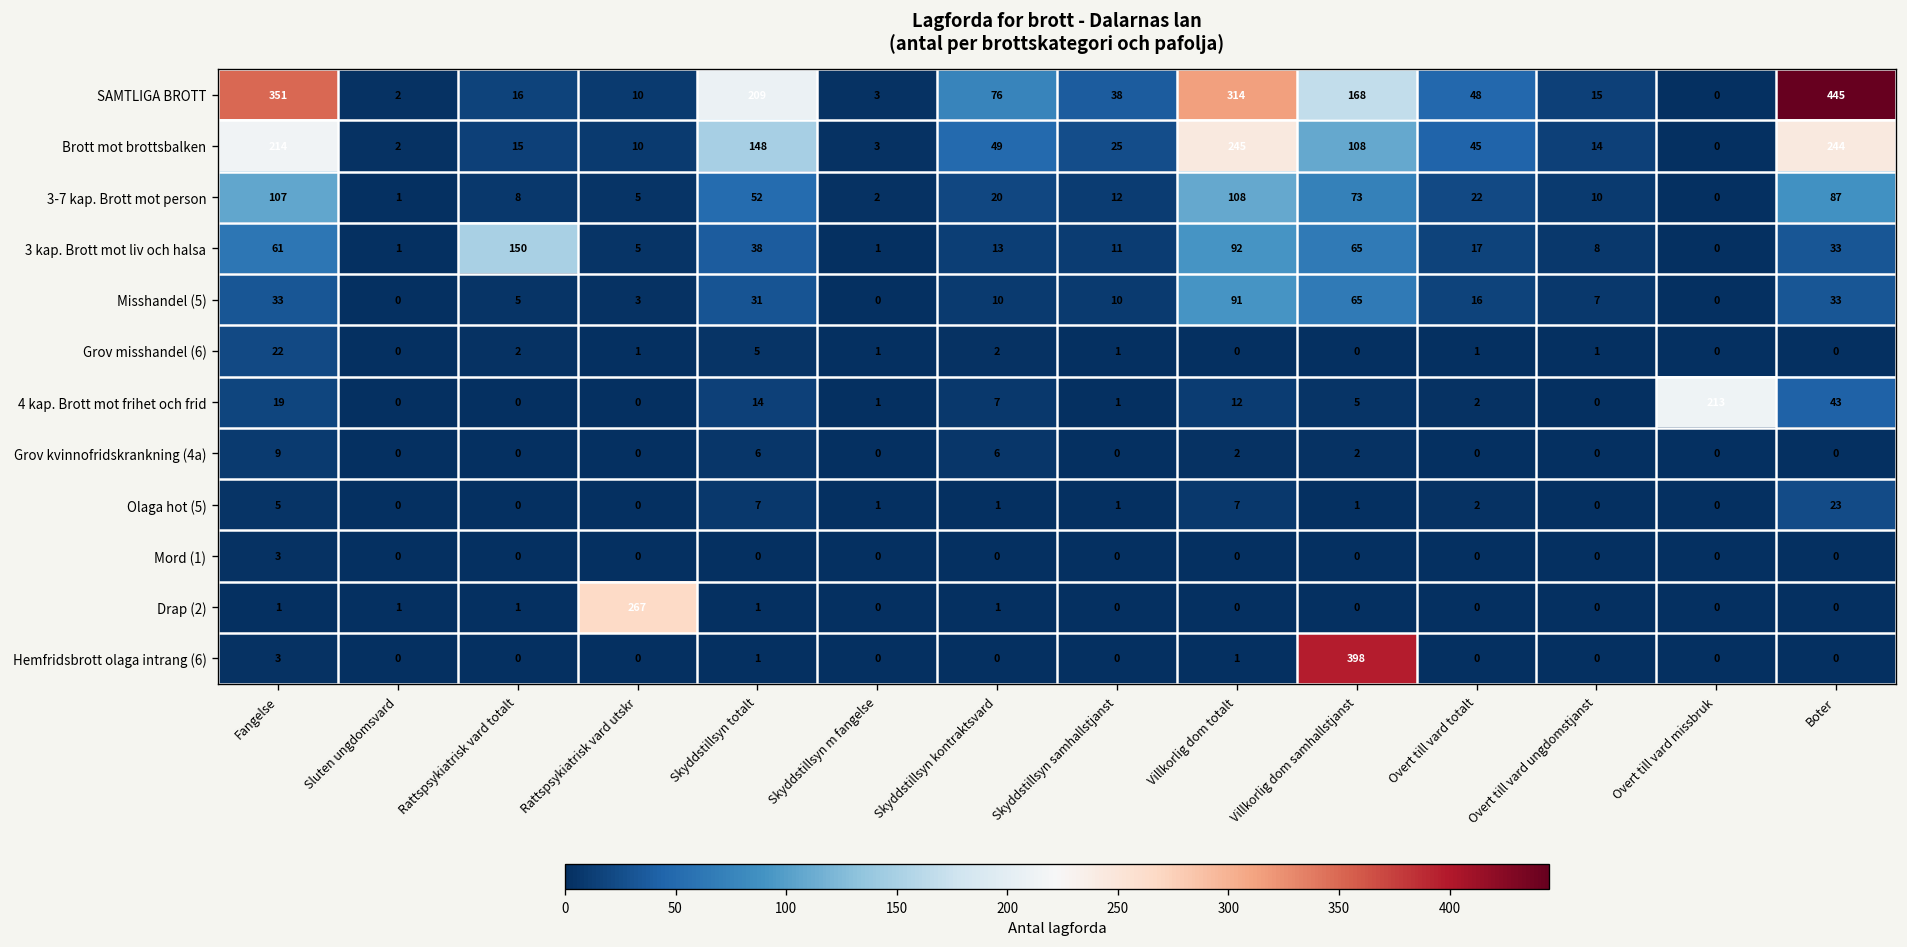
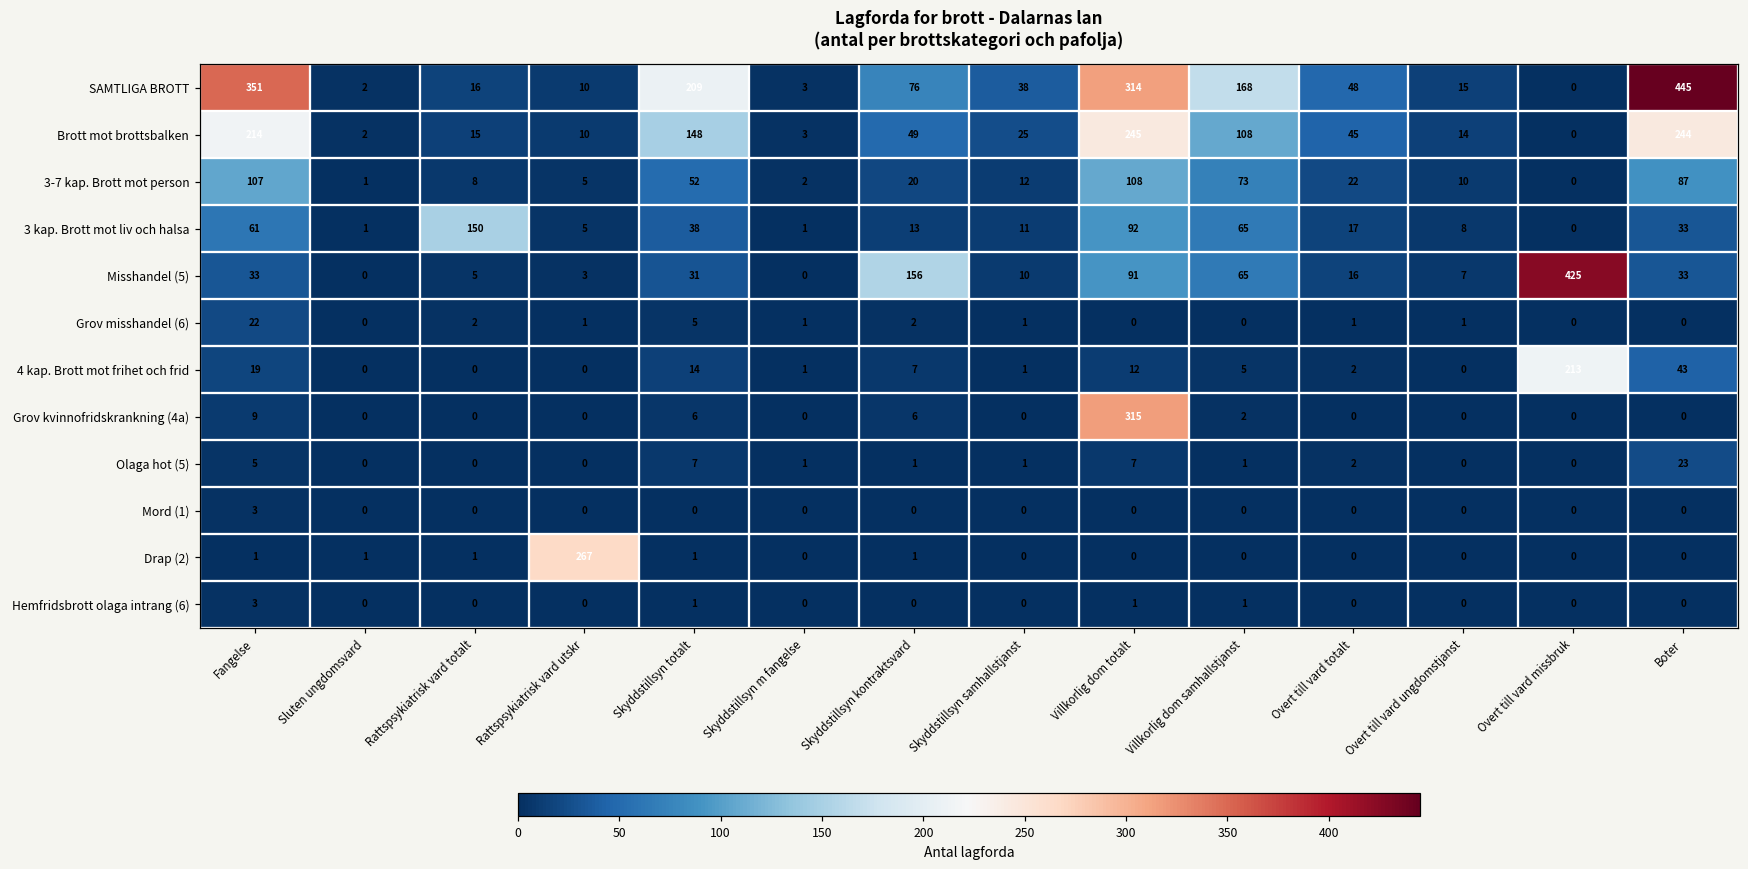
Misshandel (5), Skyddstillsyn kontraktsvard: 10 -> 156
Misshandel (5), Overt till vard missbruk: 0 -> 425
Grov kvinnofridskrankning (4a), Villkorlig dom totalt: 2 -> 315
Hemfridsbrott olaga intrang (6), Villkorlig dom samhallstjanst: 398 -> 1
